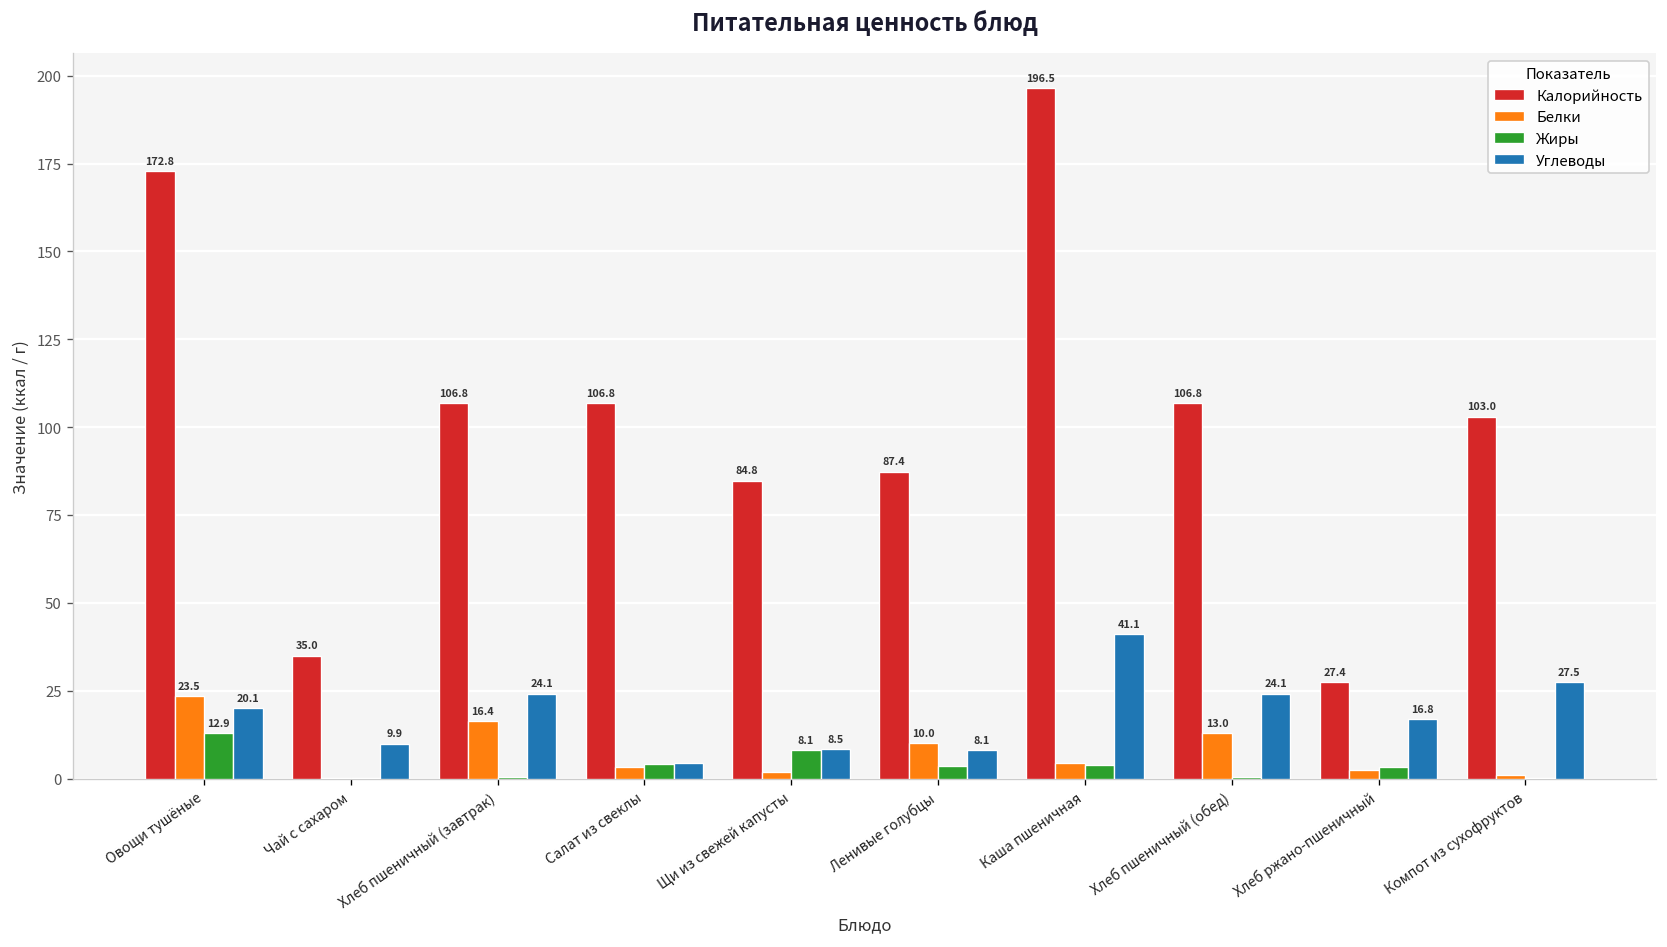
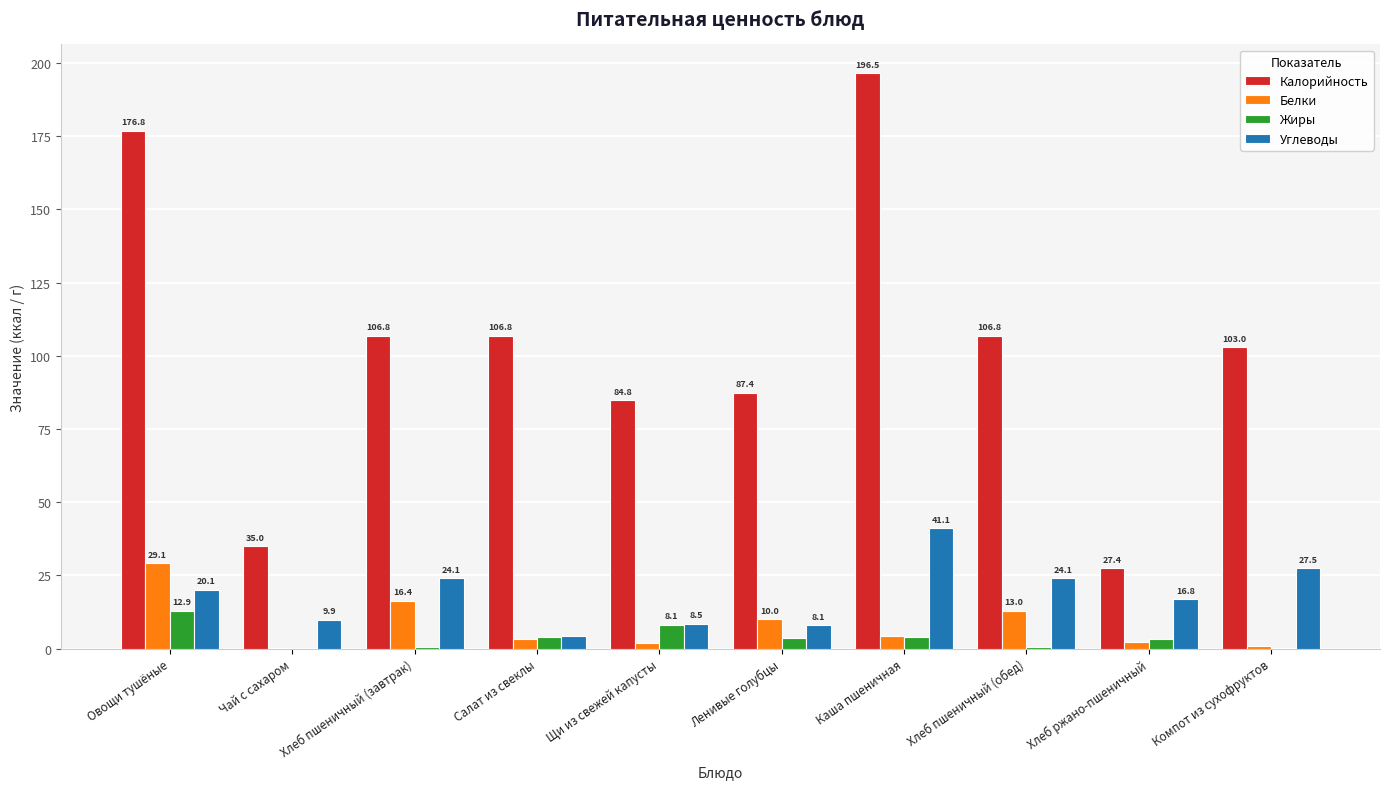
Калорийность, Овощи тушёные: 172.8 -> 176.8
Белки, Овощи тушёные: 23.5 -> 29.1
